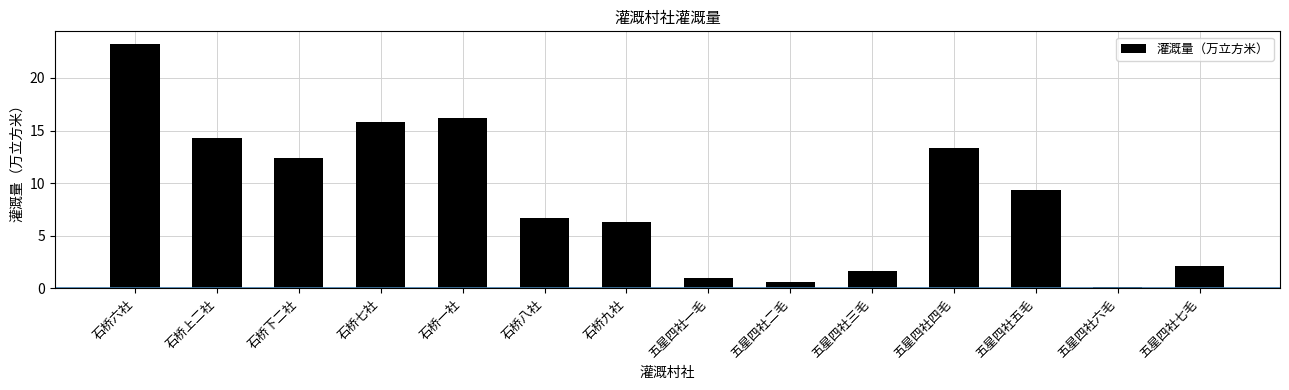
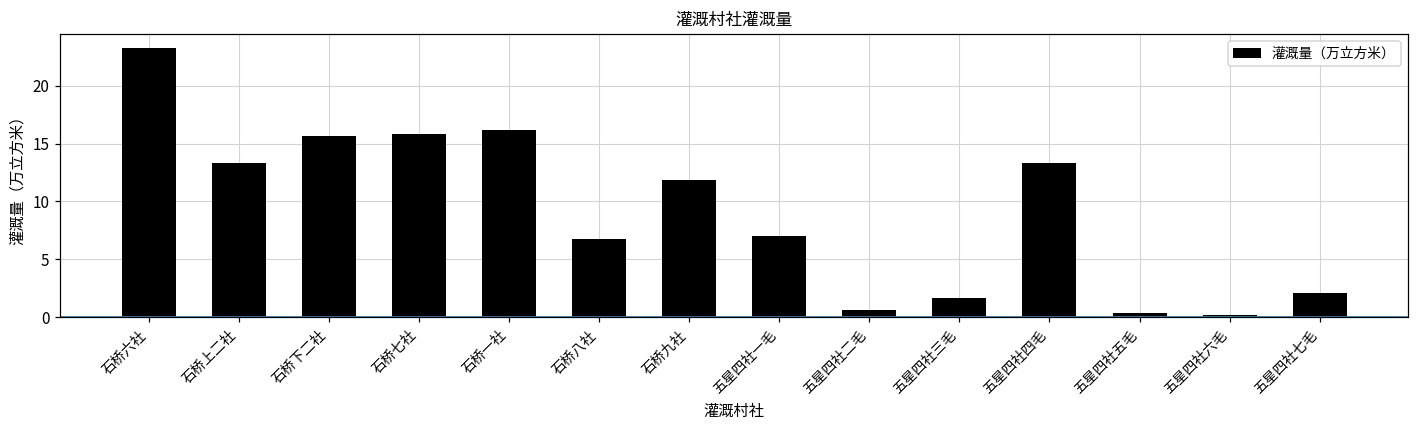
石桥上二社: 14.2 -> 13.3
石桥下二社: 12.4 -> 15.7
石桥九社: 6.3 -> 11.9
五星四社一毛: 1.0 -> 7.0
五星四社五毛: 9.3 -> 0.4
